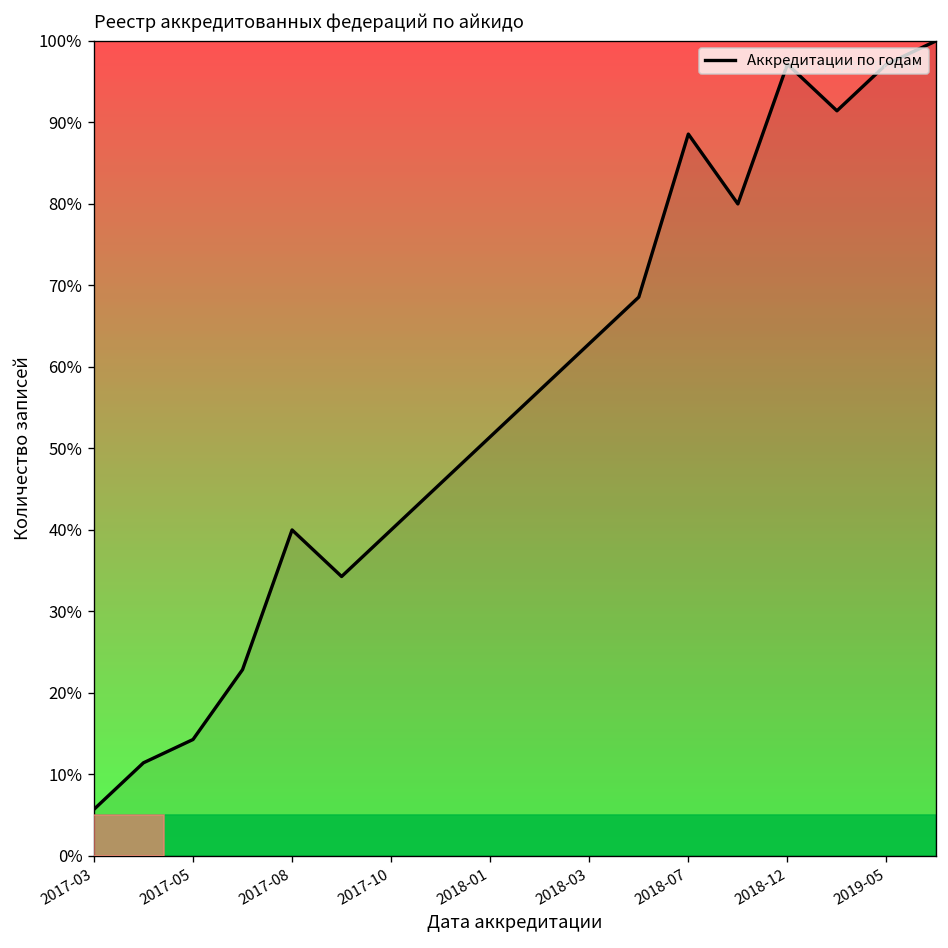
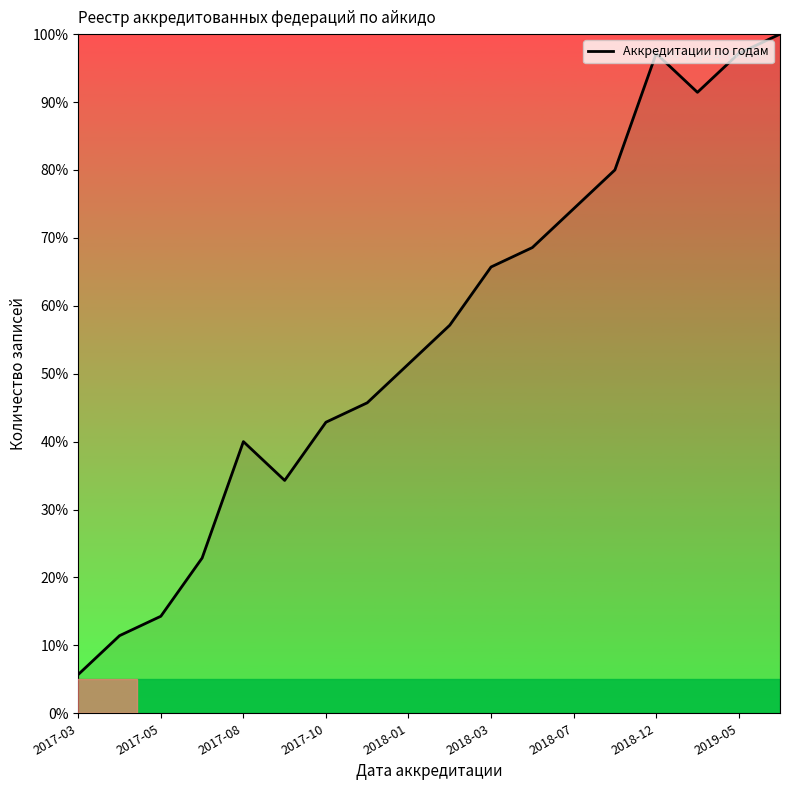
2017-10: 40% -> 43%
2018-03: 63% -> 66%
2018-07: 89% -> 74%
